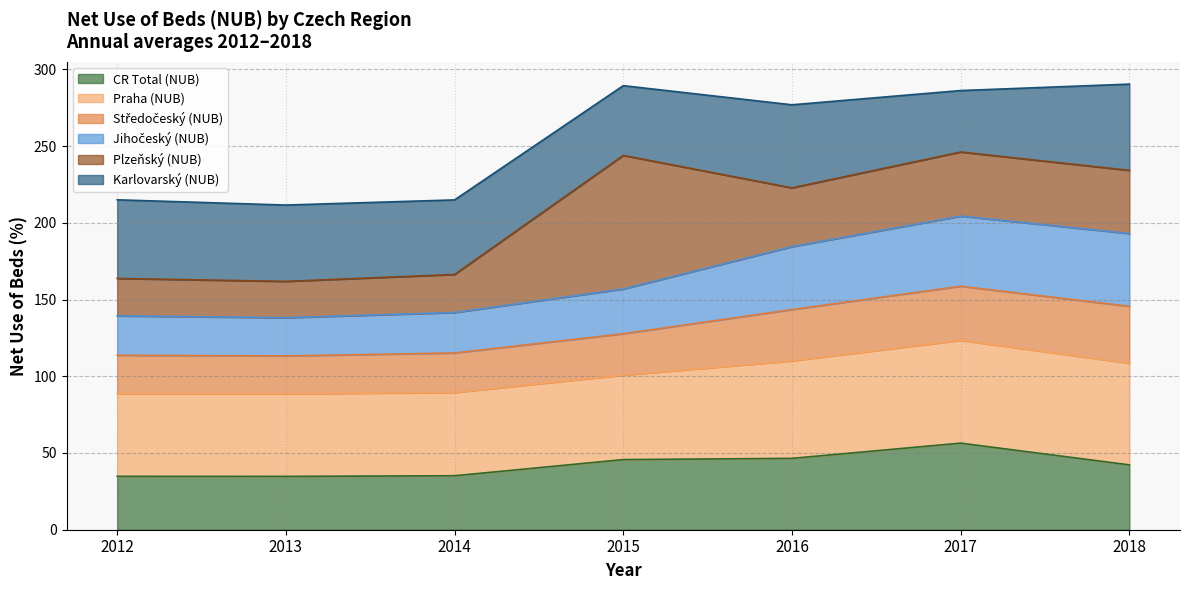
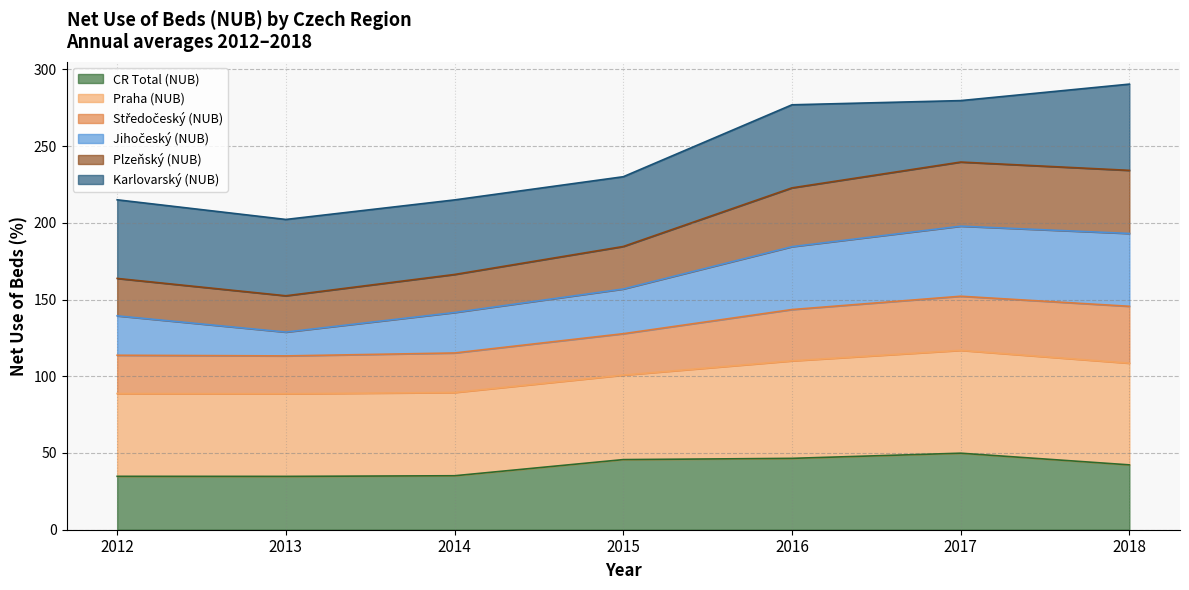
Jihočeský (NUB), 2013: 25 -> 16
Plzeňský (NUB), 2015: 87 -> 28
CR Total (NUB), 2017: 56 -> 50
